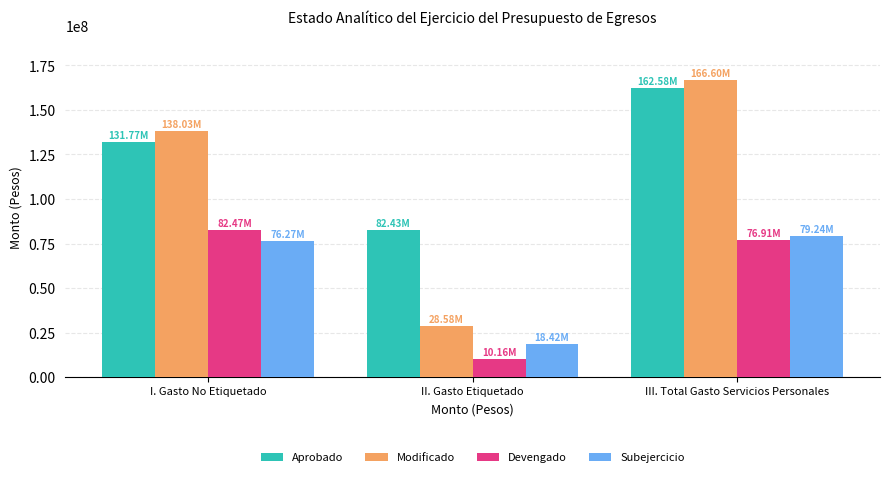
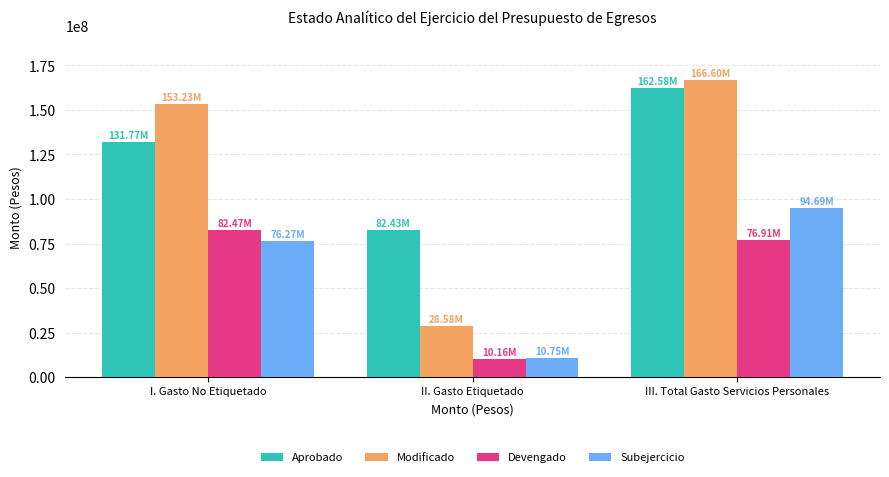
Modificado, I. Gasto No Etiquetado: 138.03M -> 153.23M
Subejercicio, II. Gasto Etiquetado: 18.42M -> 10.75M
Subejercicio, III. Total Gasto Servicios Personales: 79.24M -> 94.69M
